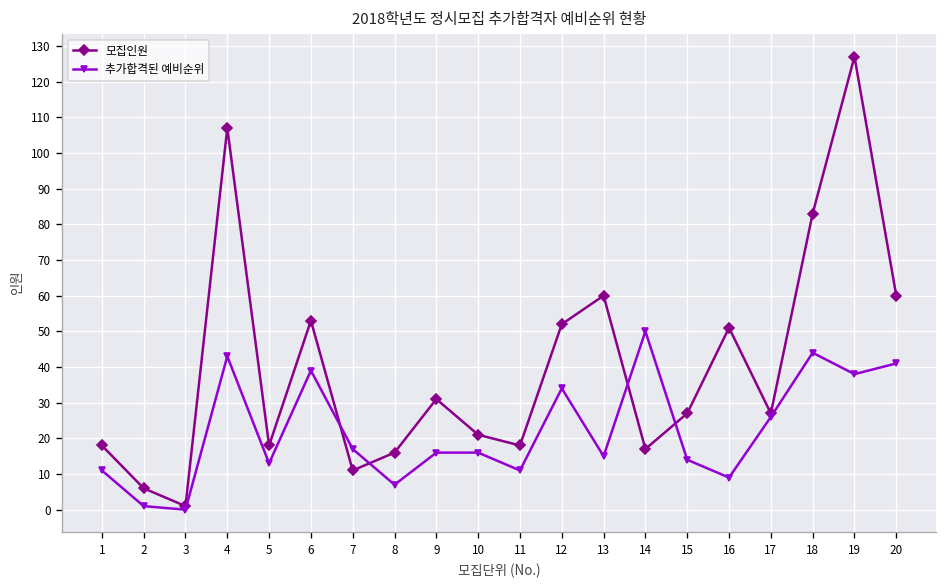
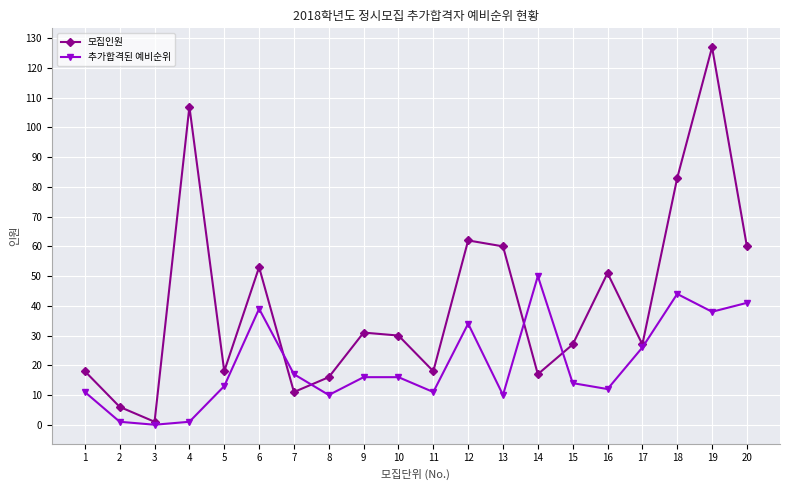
추가합격된 예비순위, 4: 43 -> 1
추가합격된 예비순위, 8: 7 -> 10
모집인원, 10: 21 -> 30
모집인원, 12: 52 -> 62
추가합격된 예비순위, 13: 15 -> 10
추가합격된 예비순위, 16: 9 -> 12
